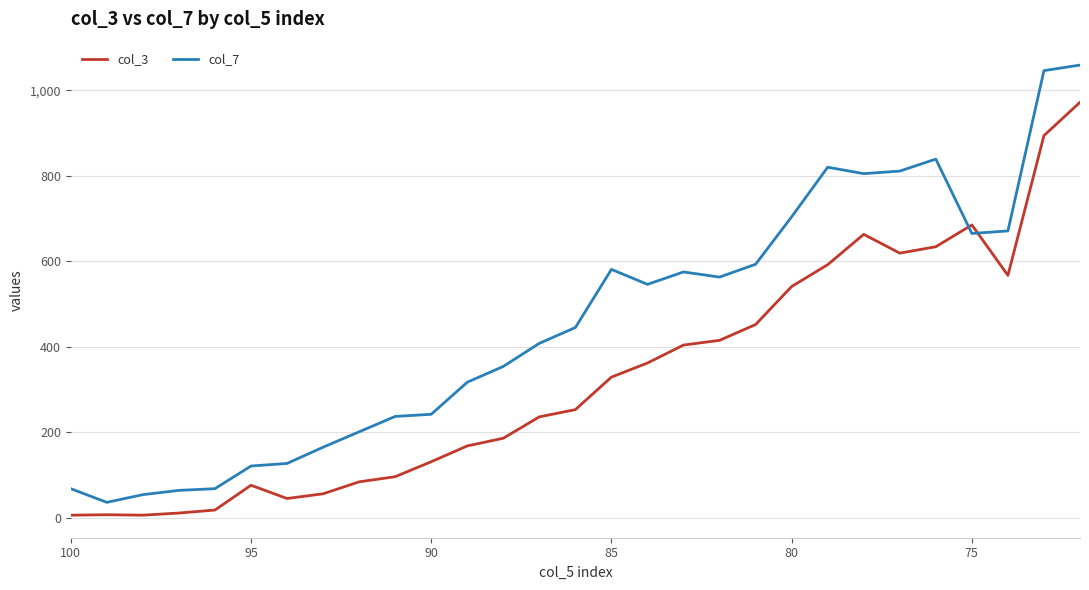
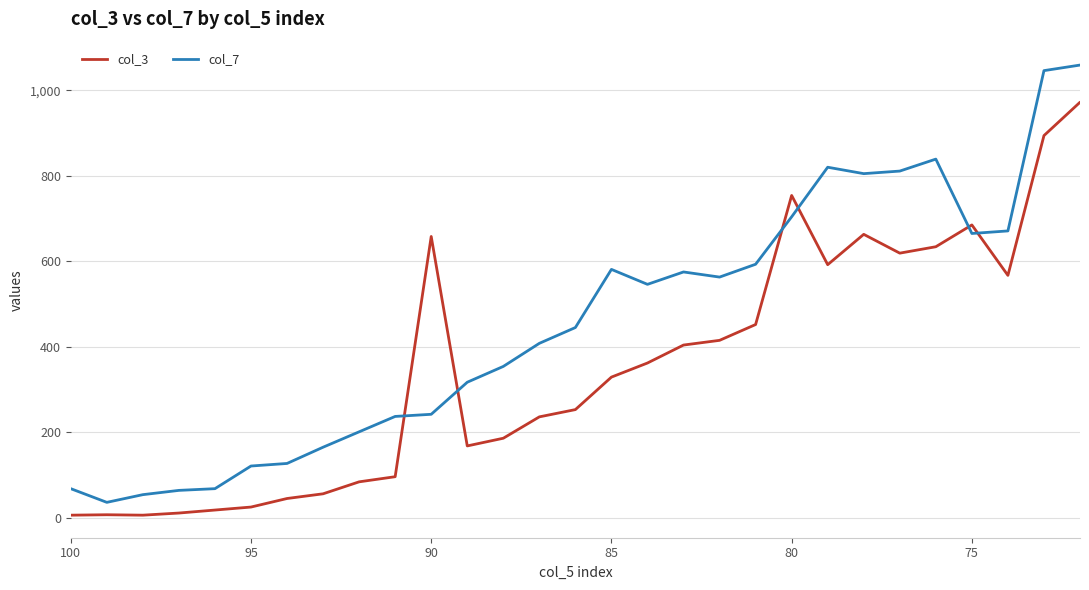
col_3, 95: 80 -> 30
col_3, 90: 130 -> 660
col_3, 80: 540 -> 750
